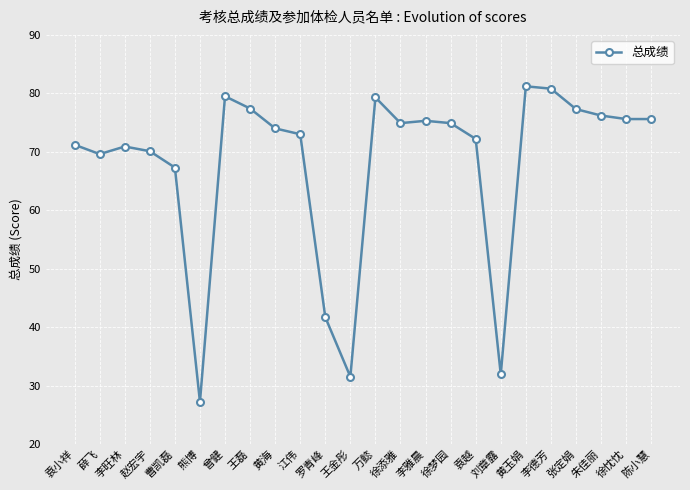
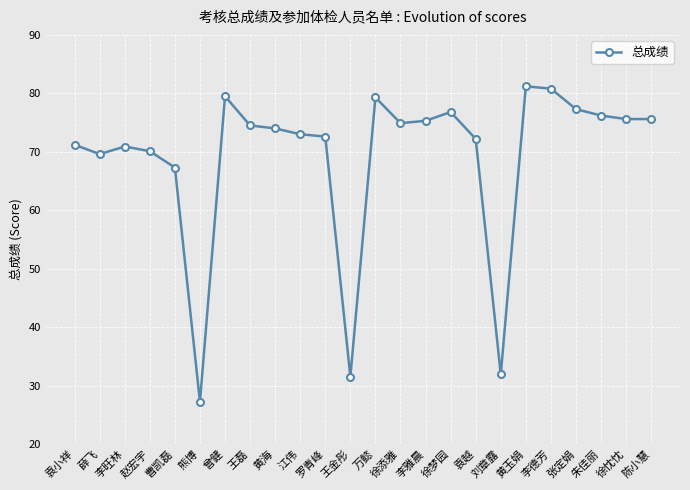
王磊: 77 -> 75
罗青峰: 42 -> 73
徐梦园: 75 -> 77
